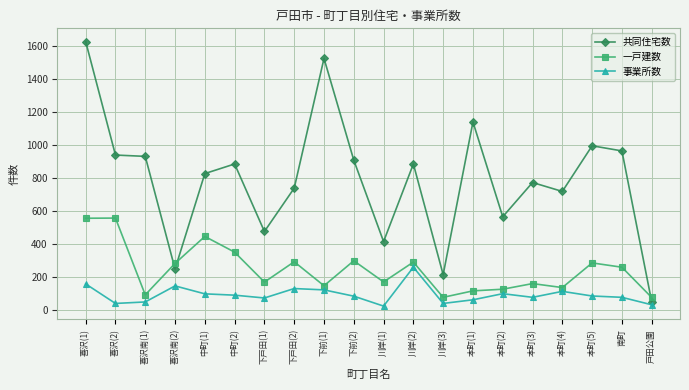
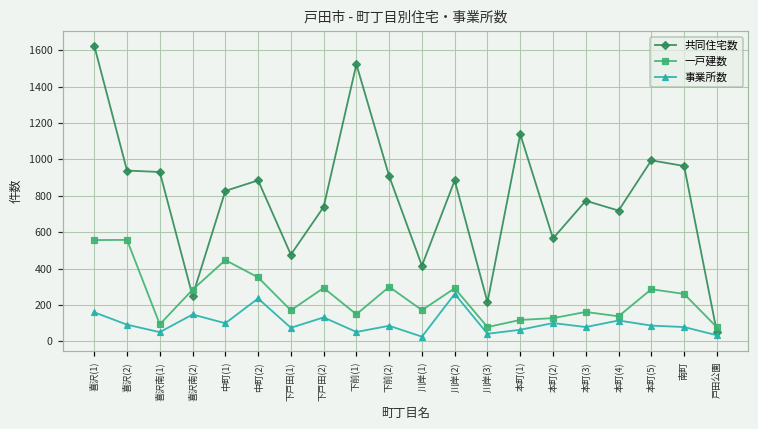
事業所数, 喜沢(2): 40 -> 90
事業所数, 中町(2): 90 -> 240
事業所数, 下前(1): 120 -> 50
